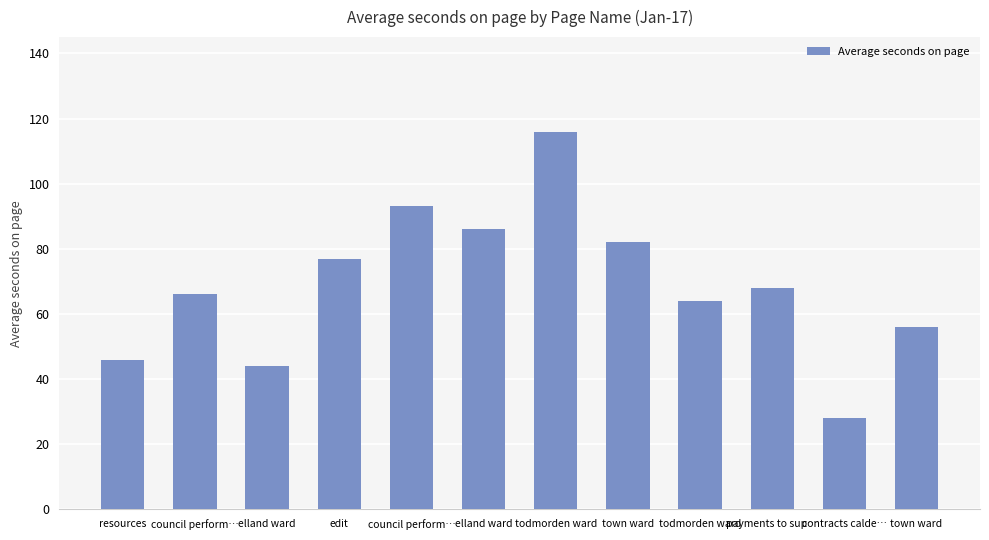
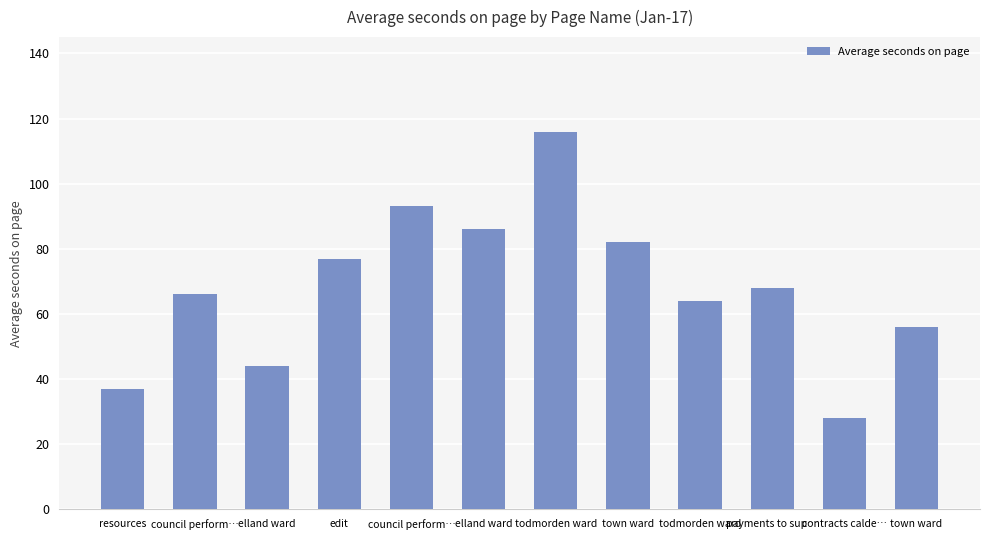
resources: 46 -> 37
